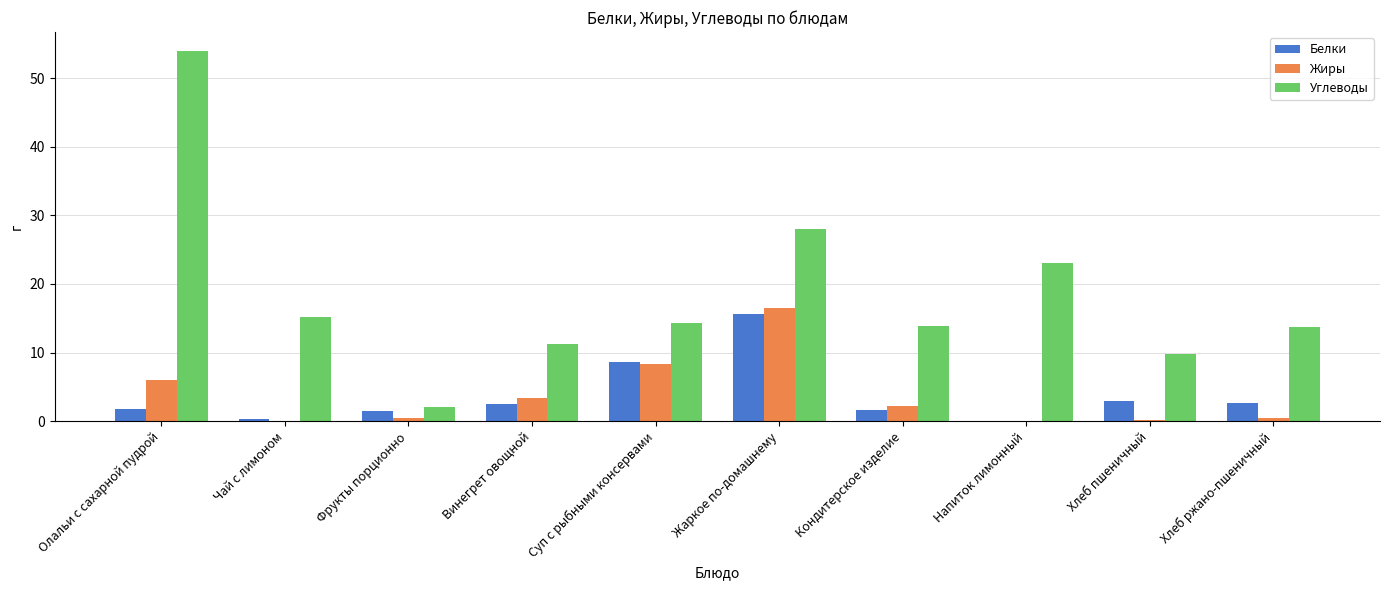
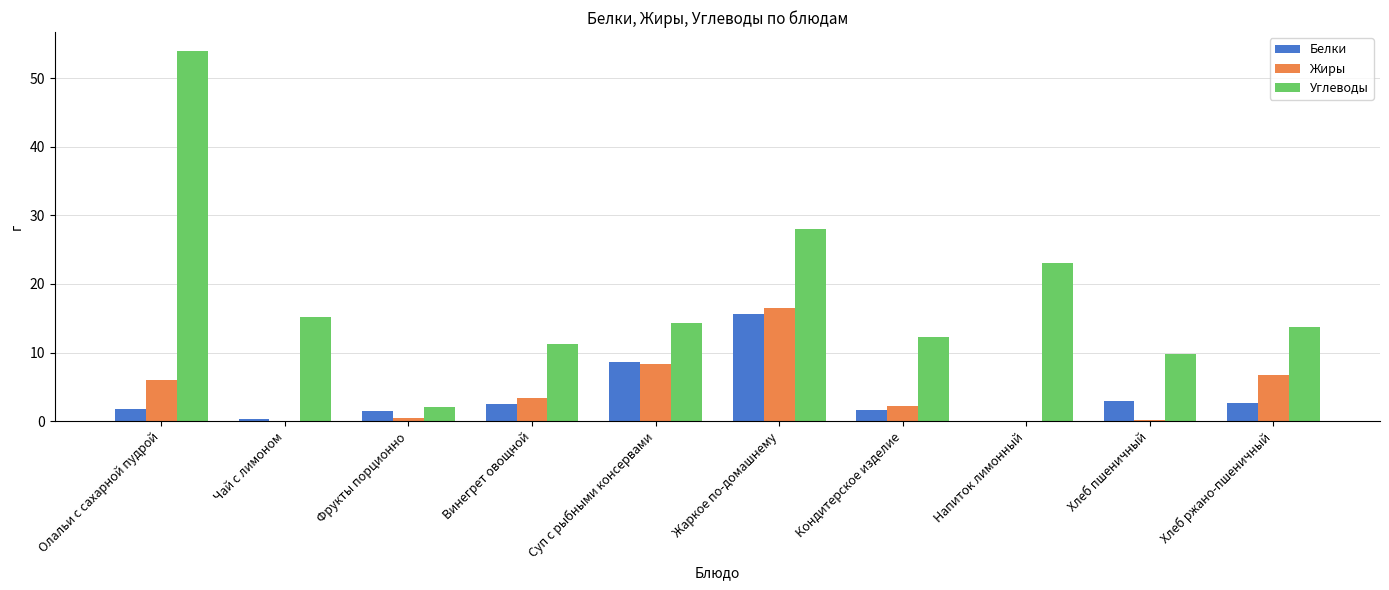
Углеводы, Кондитерское изделие: 14 -> 12
Жиры, Хлеб ржано-пшеничный: 0 -> 7
